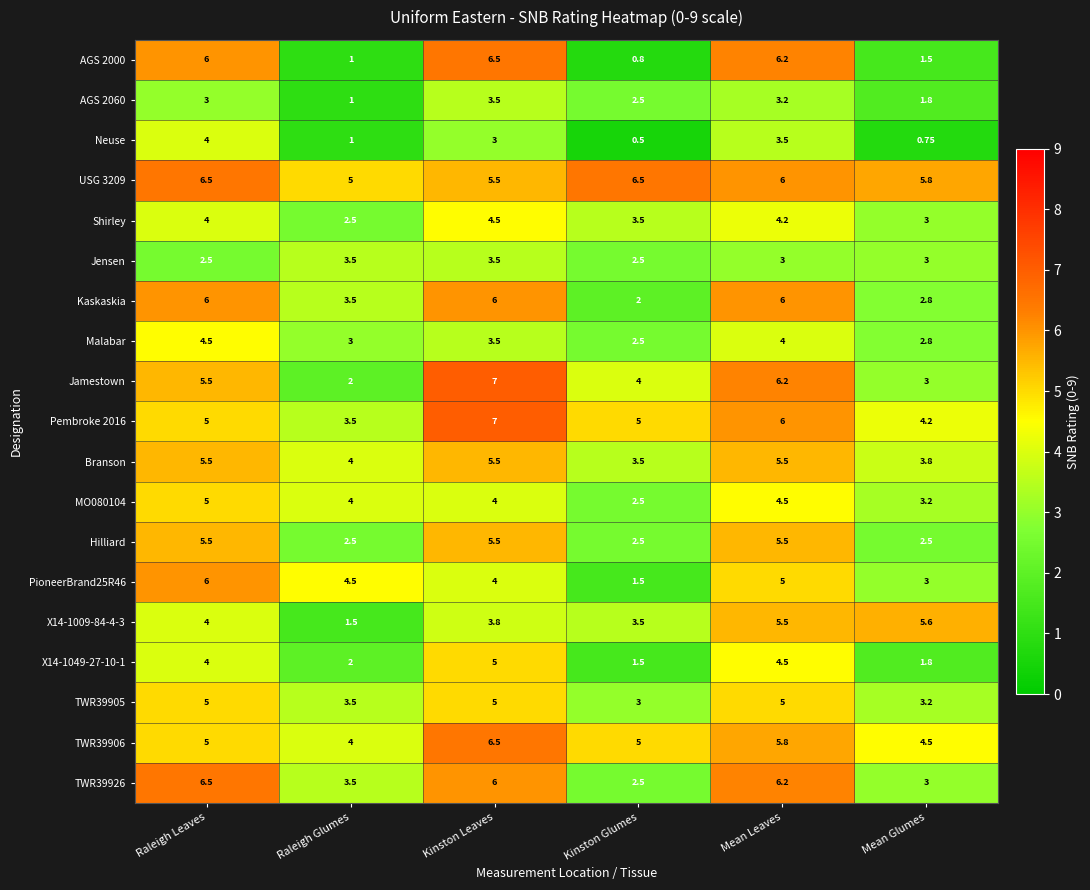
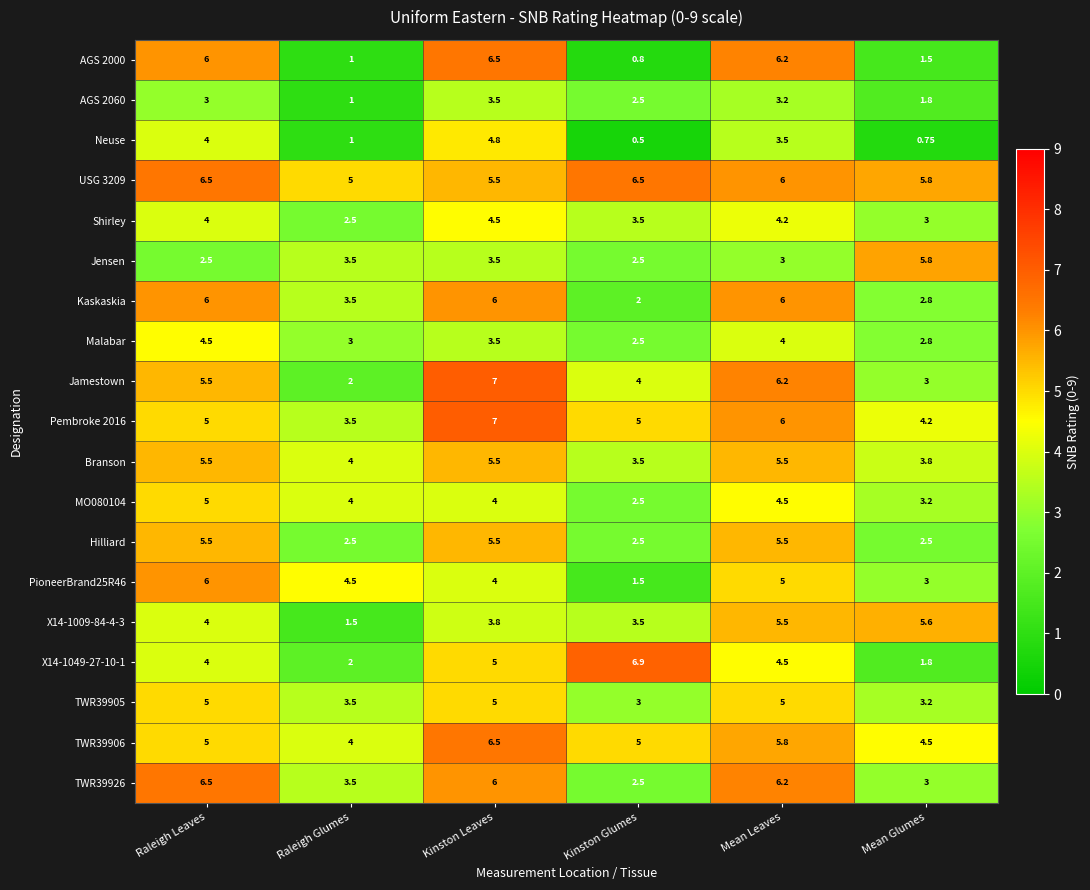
Neuse, Kinston Leaves: 3 -> 4.8
Jensen, Mean Glumes: 3 -> 5.8
X14-1049-27-10-1, Kinston Glumes: 1.5 -> 6.9
